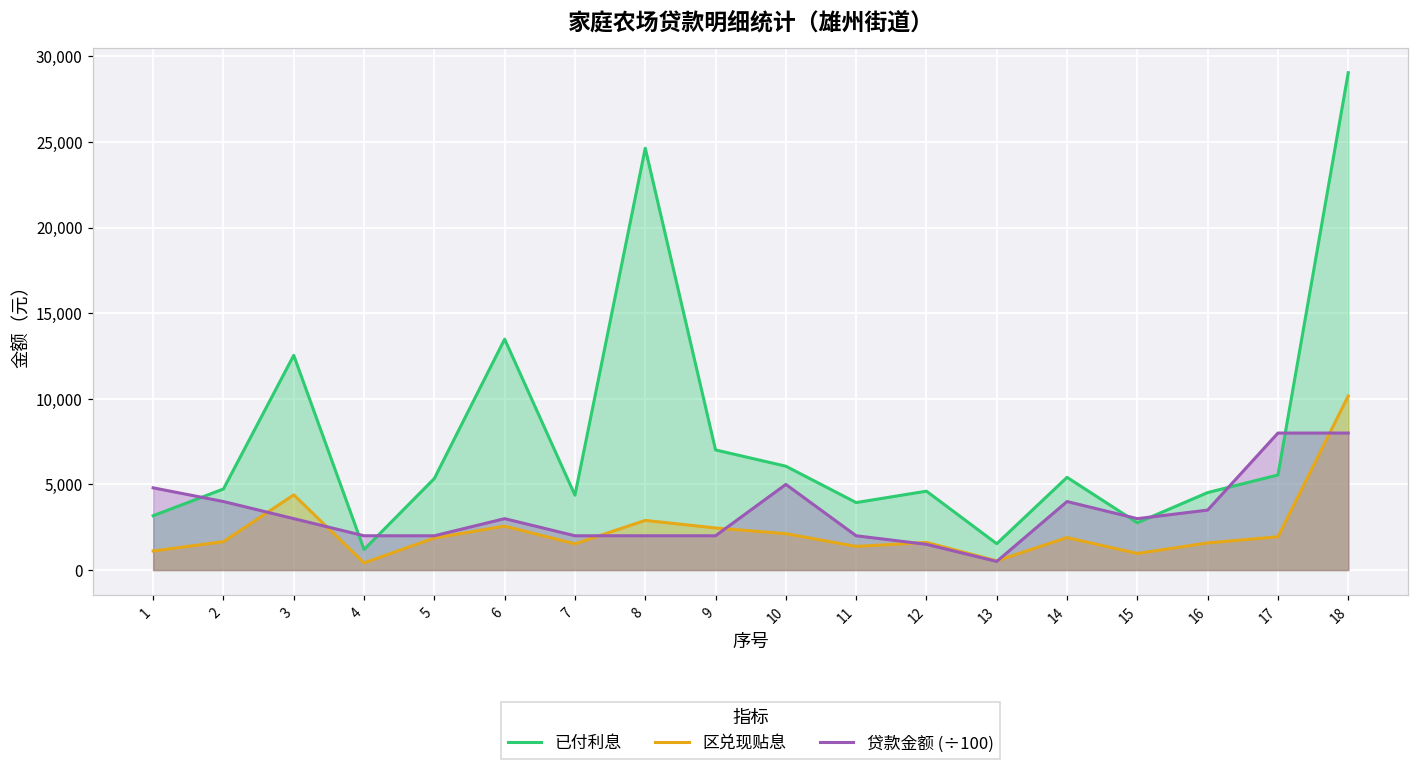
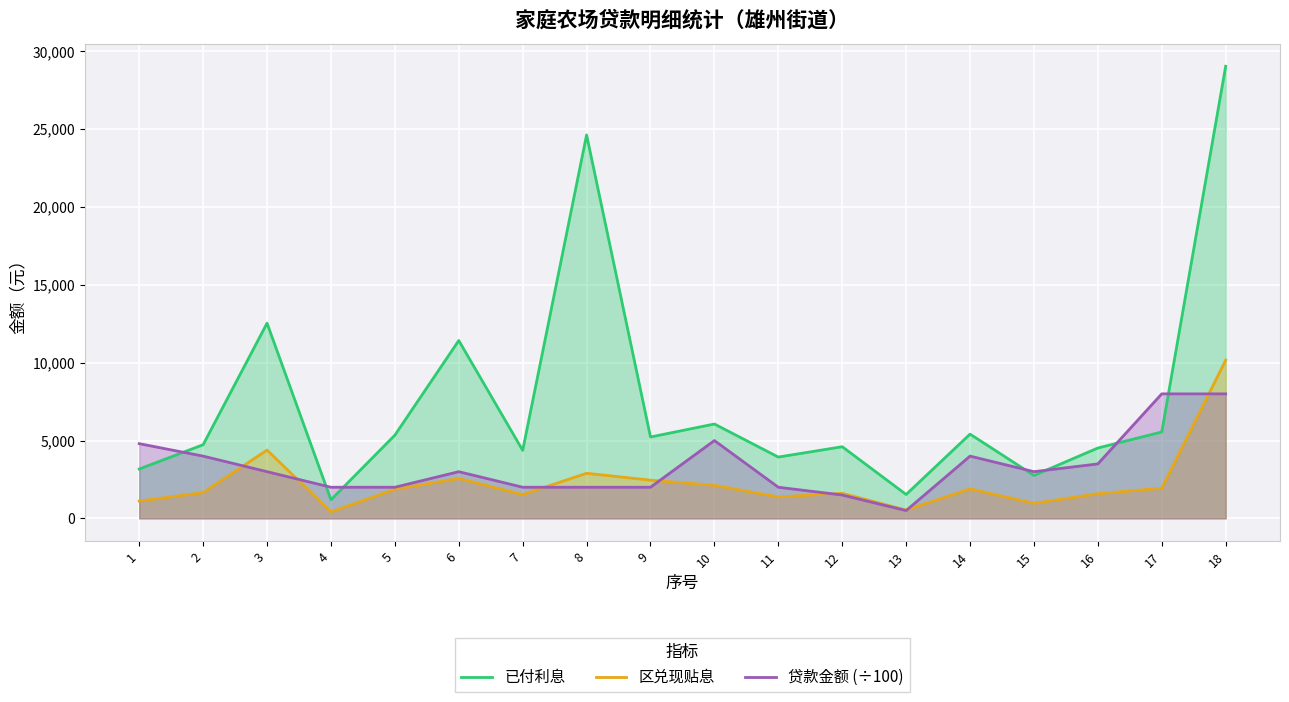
已付利息, 6: 13,500 -> 11,400
已付利息, 9: 7,000 -> 5,200
